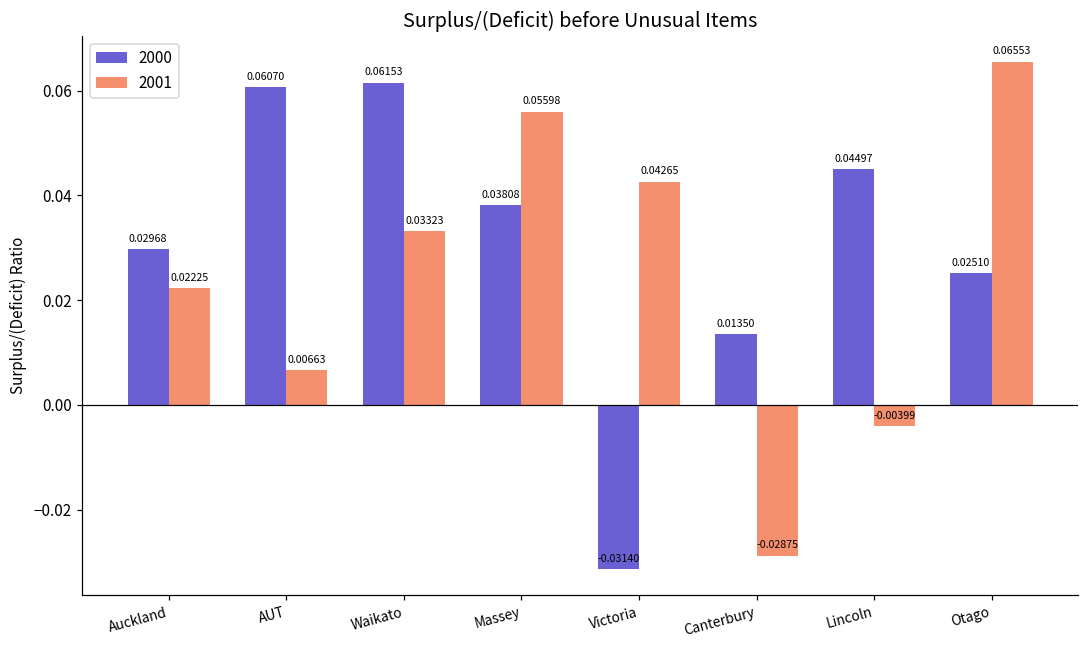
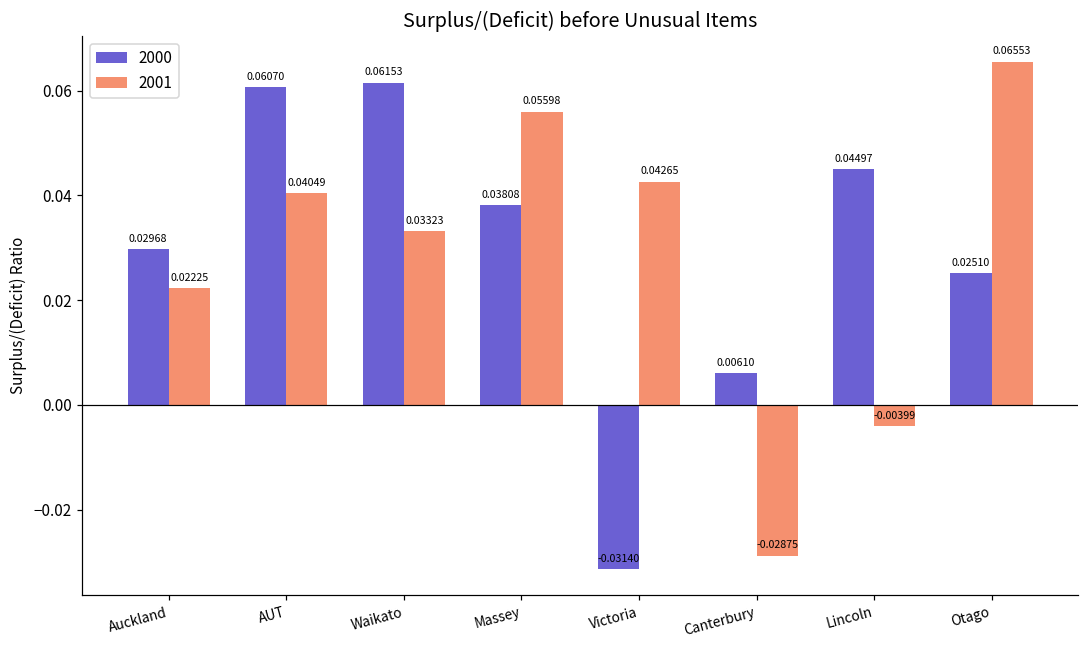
2001, AUT: 0.00663 -> 0.04049
2000, Canterbury: 0.01350 -> 0.00610
